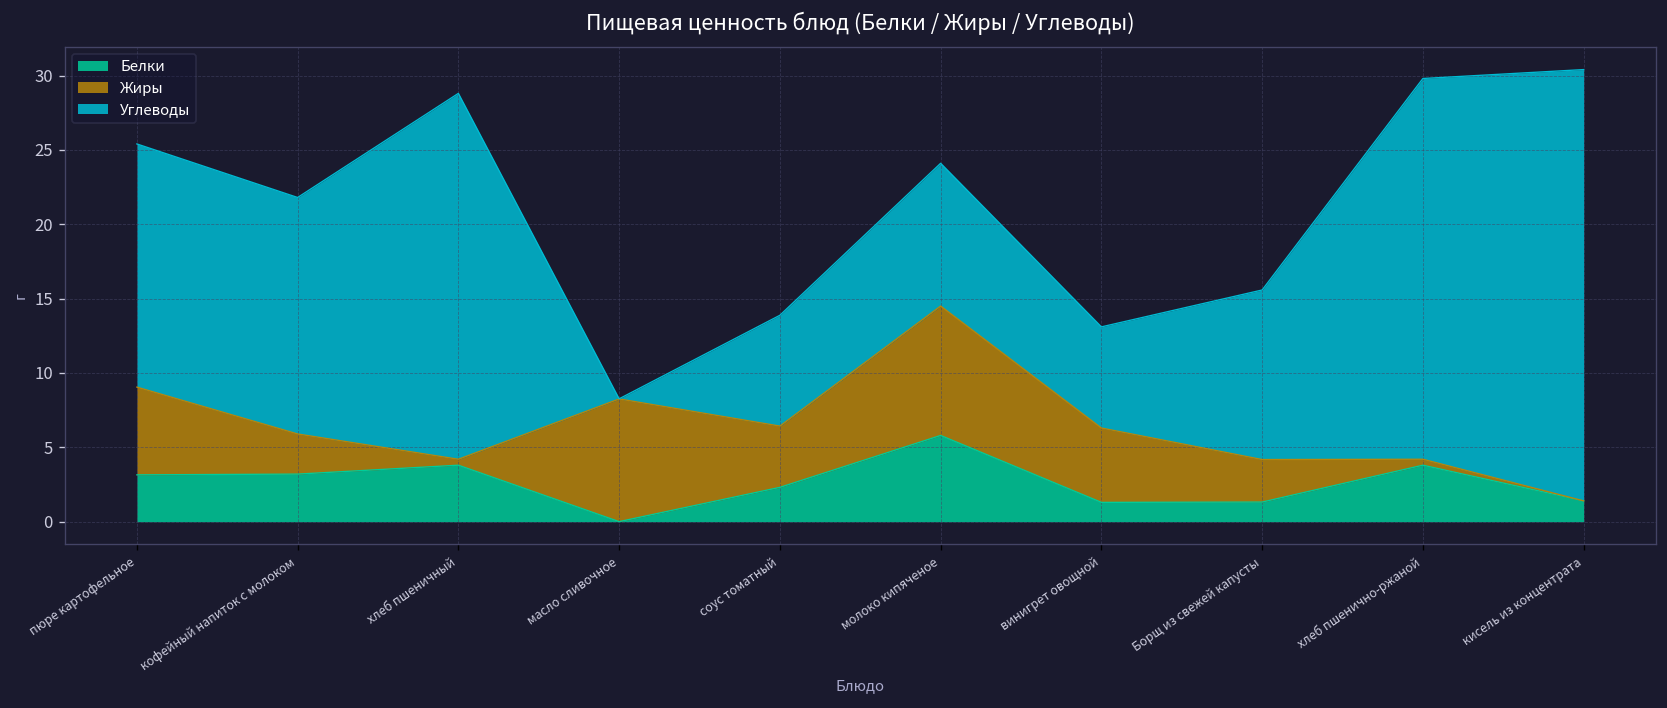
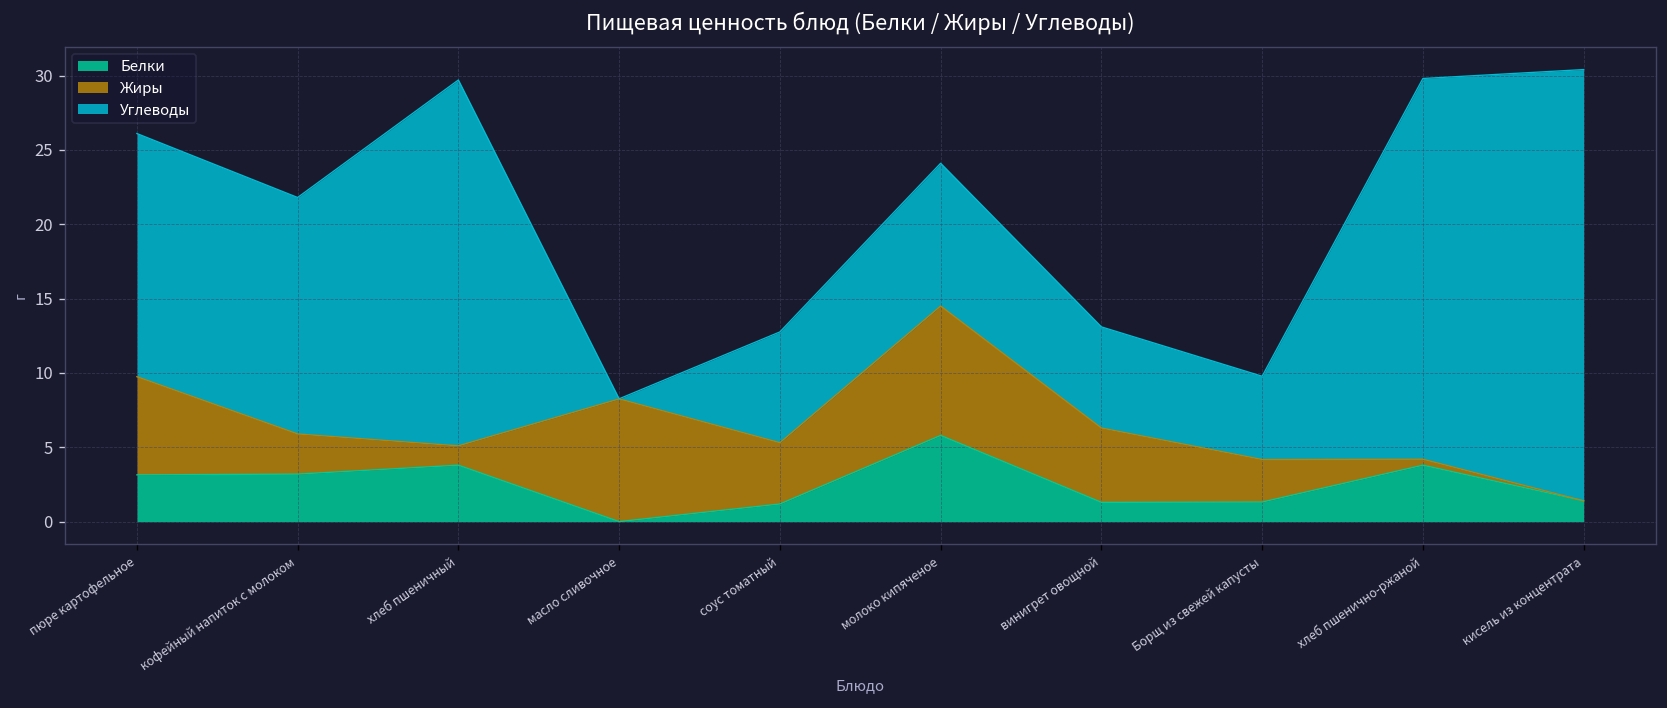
Жиры, пюре картофельное: 5.9 -> 6.6
Жиры, хлеб пшеничный: 0.4 -> 1.3
Белки, соус томатный: 2.3 -> 1.2
Углеводы, Борщ из свежей капусты: 11.4 -> 5.6
